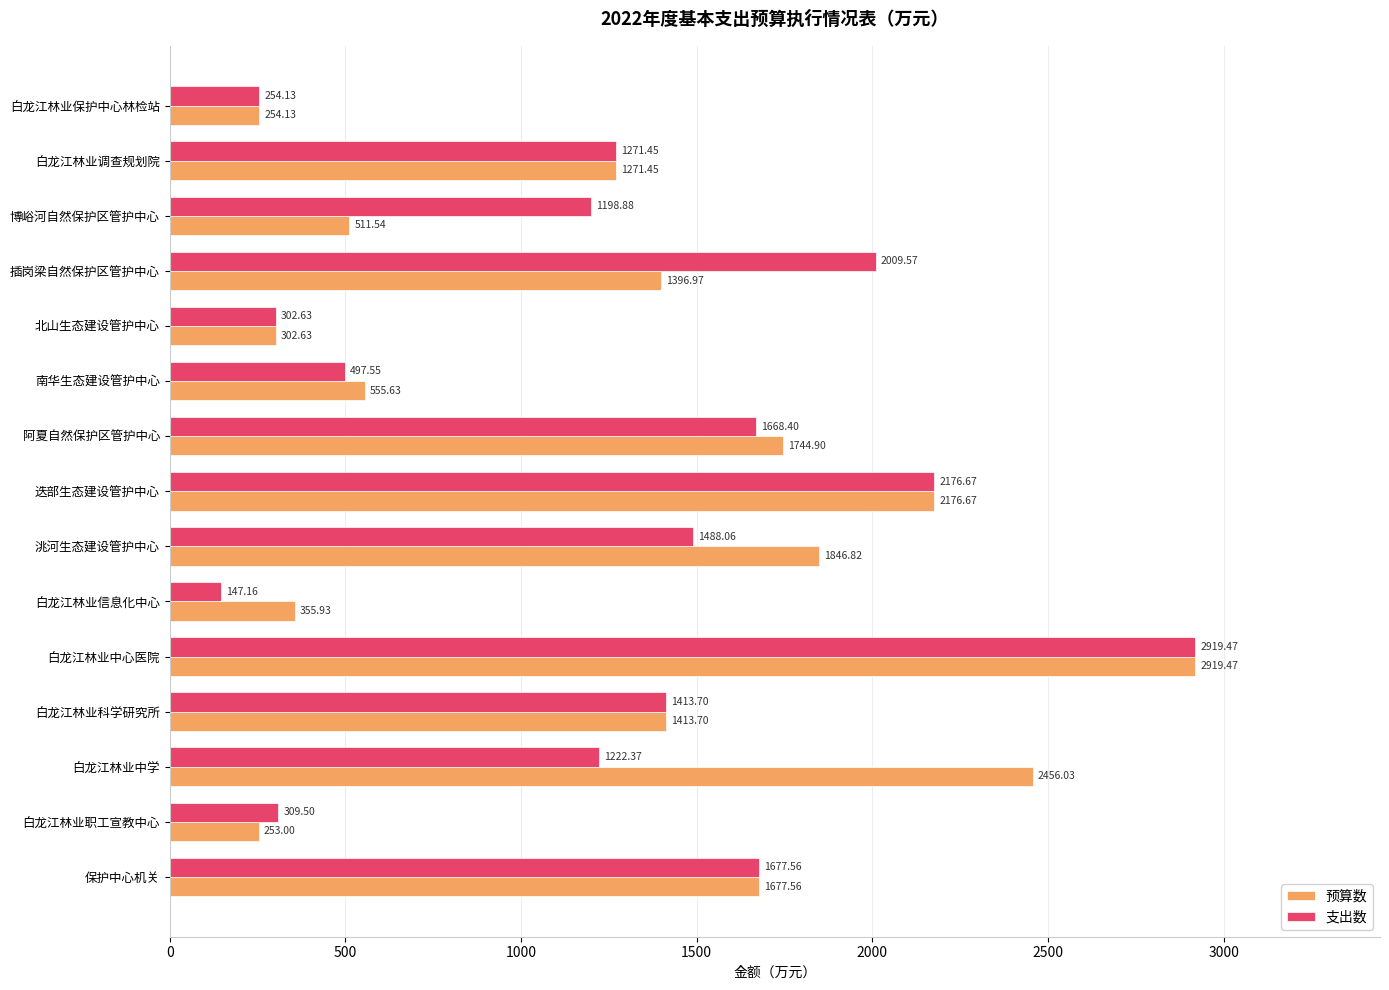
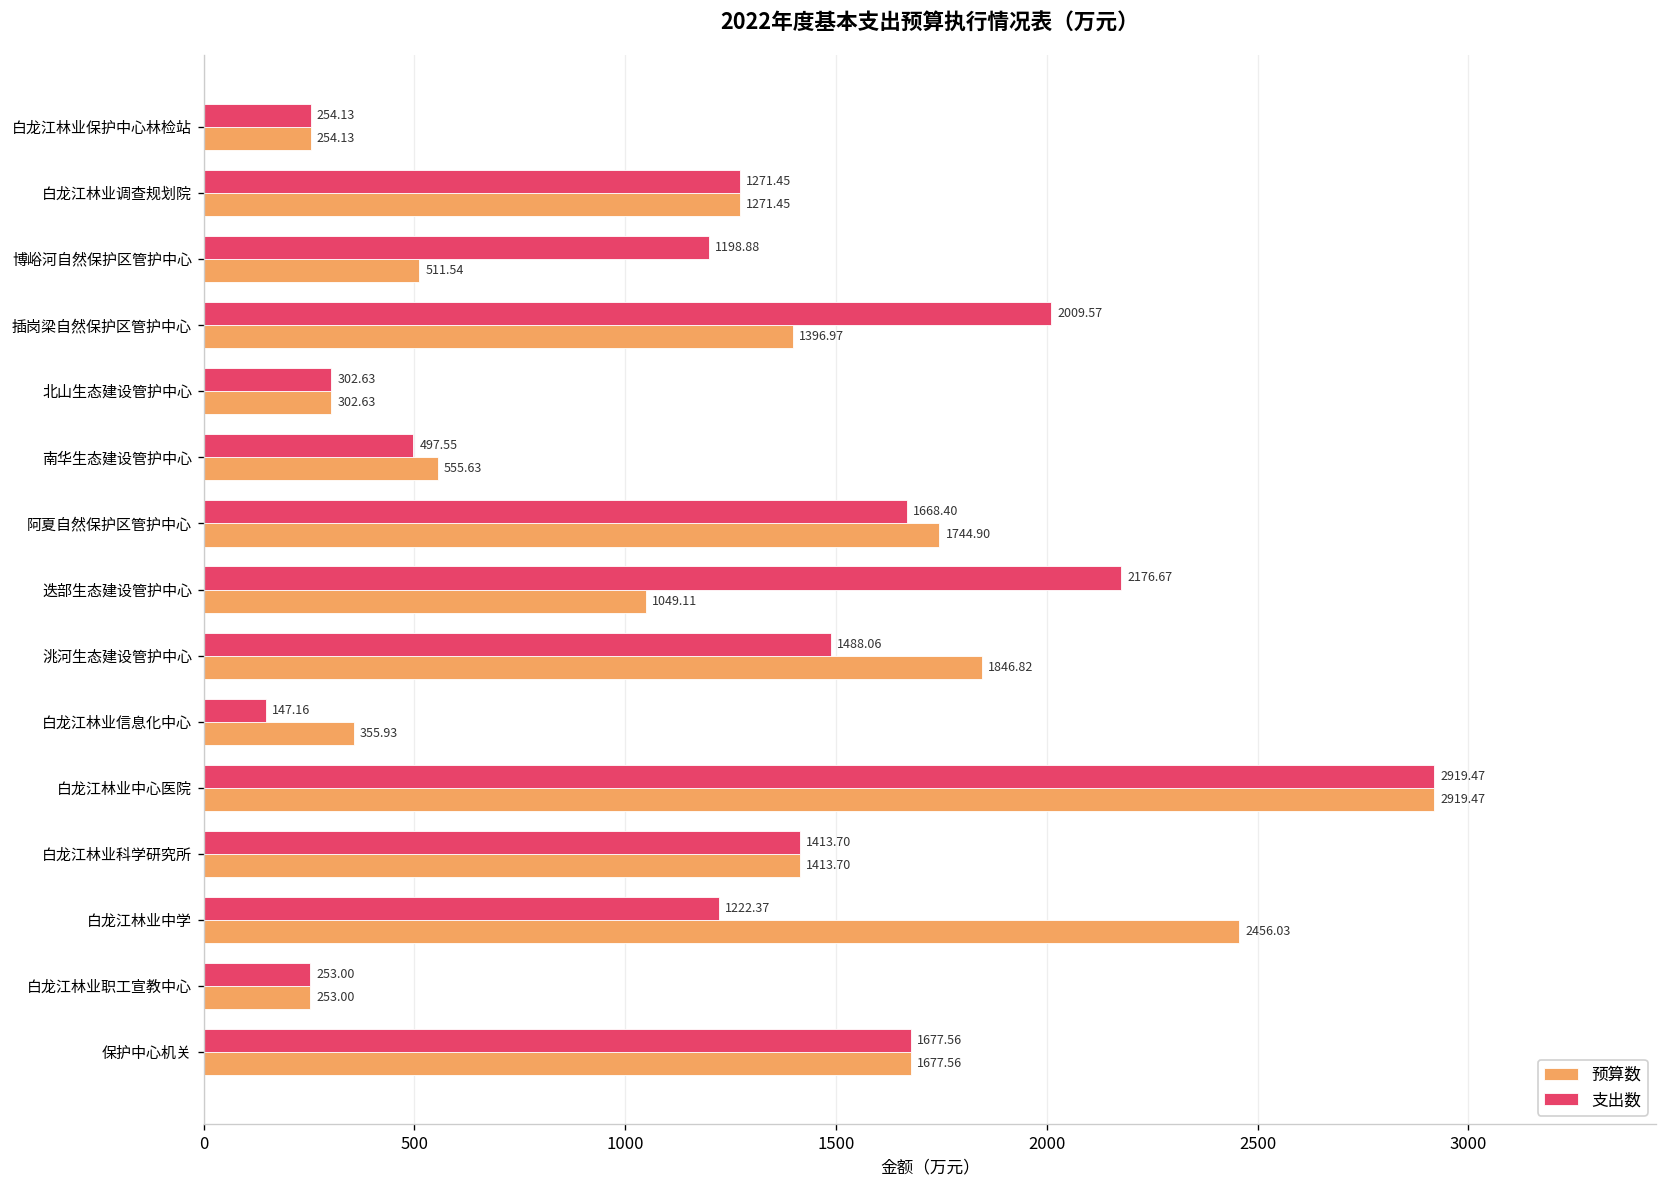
预算数, 迭部生态建设管护中心: 2176.67 -> 1049.11
支出数, 白龙江林业职工宣教中心: 309.50 -> 253.00
